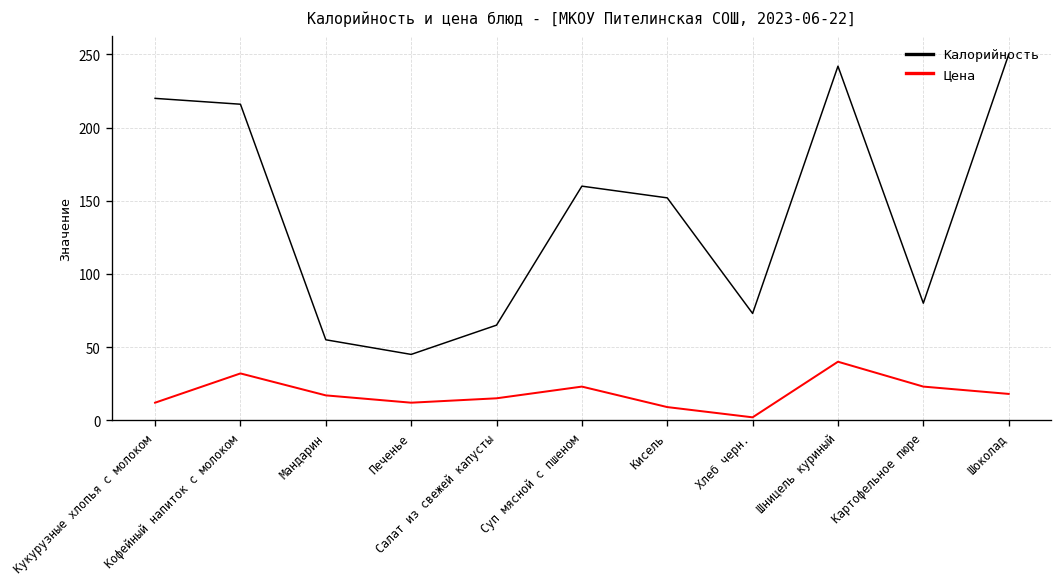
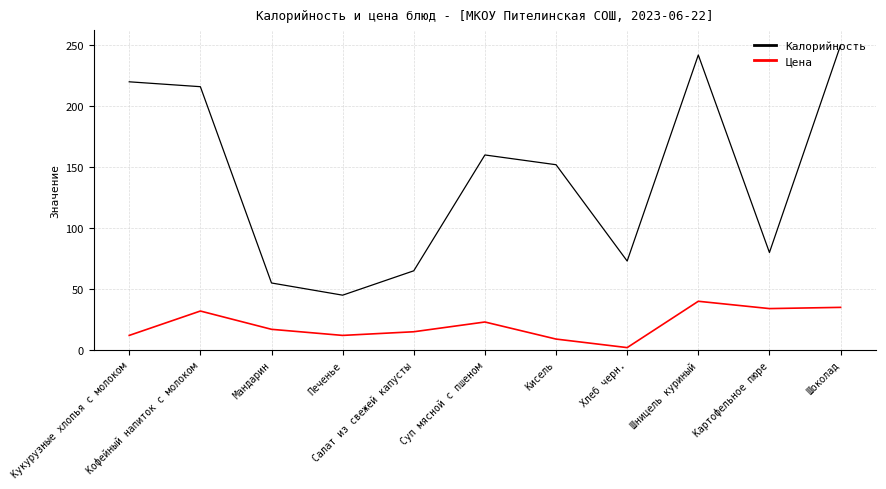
Цена, Картофельное пюре: 23 -> 34
Цена, Шоколад: 18 -> 35
